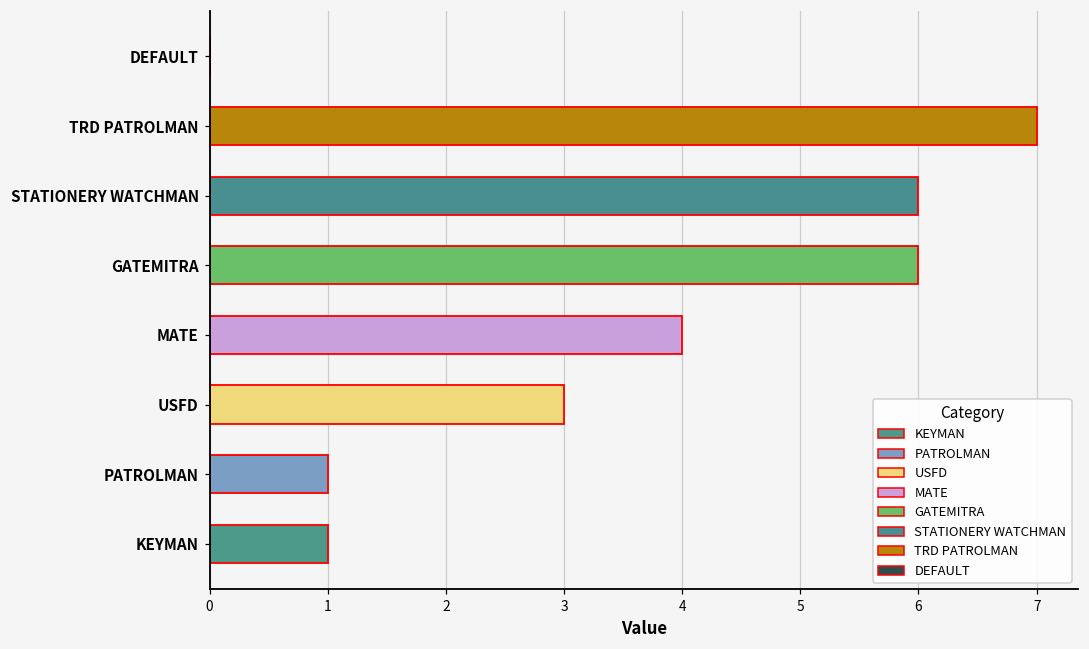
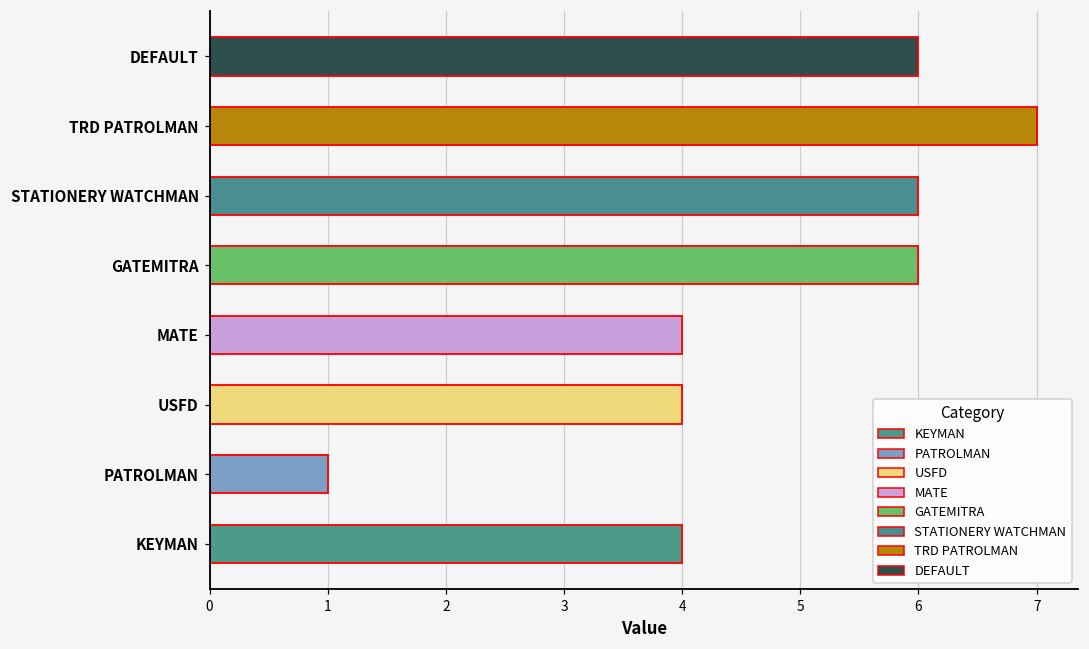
DEFAULT: 0 -> 6
USFD: 3 -> 4
KEYMAN: 1 -> 4
